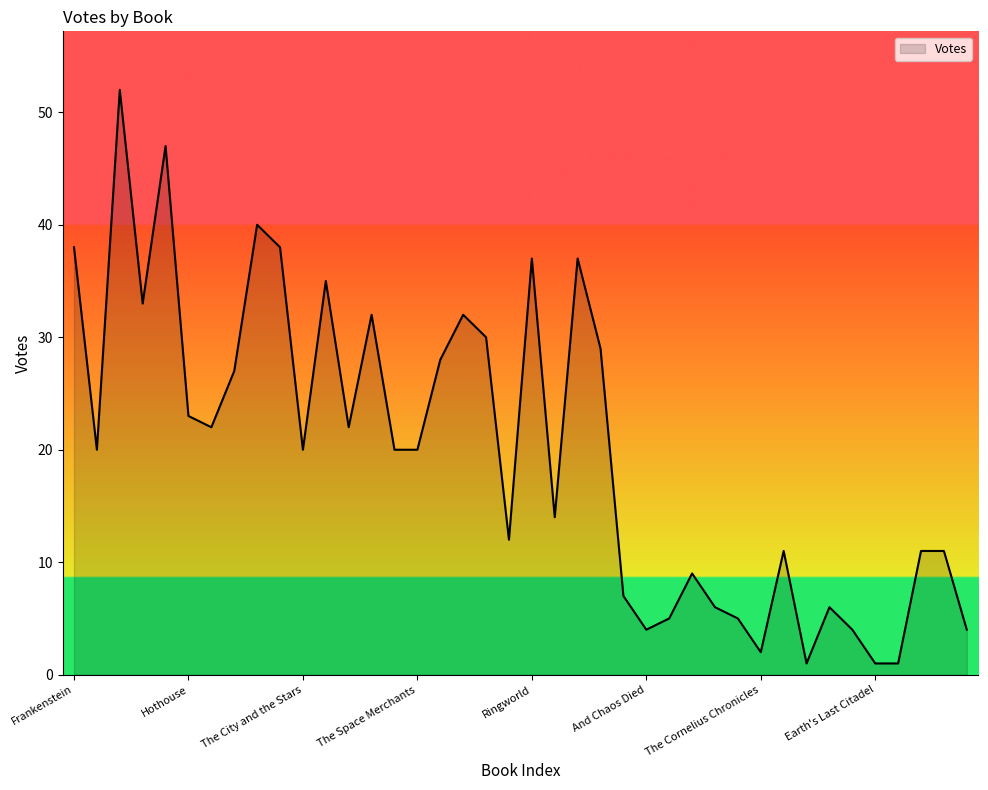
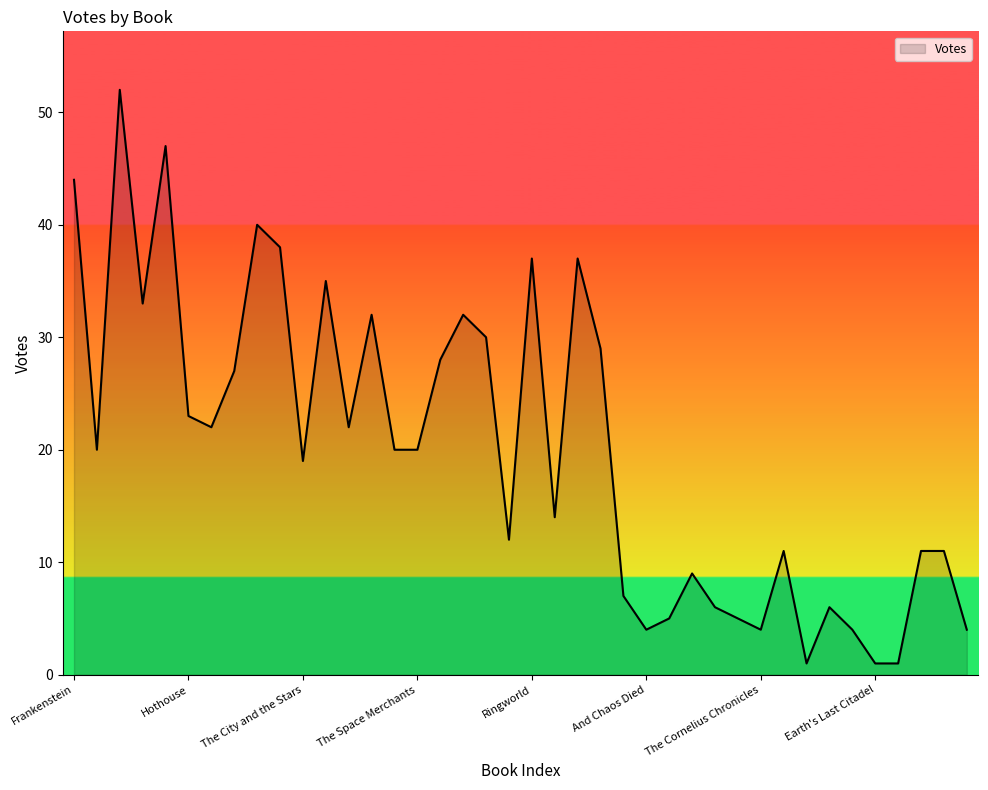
Frankenstein: 38 -> 44
The City and the Stars: 20 -> 19
The Cornelius Chronicles: 2 -> 4
